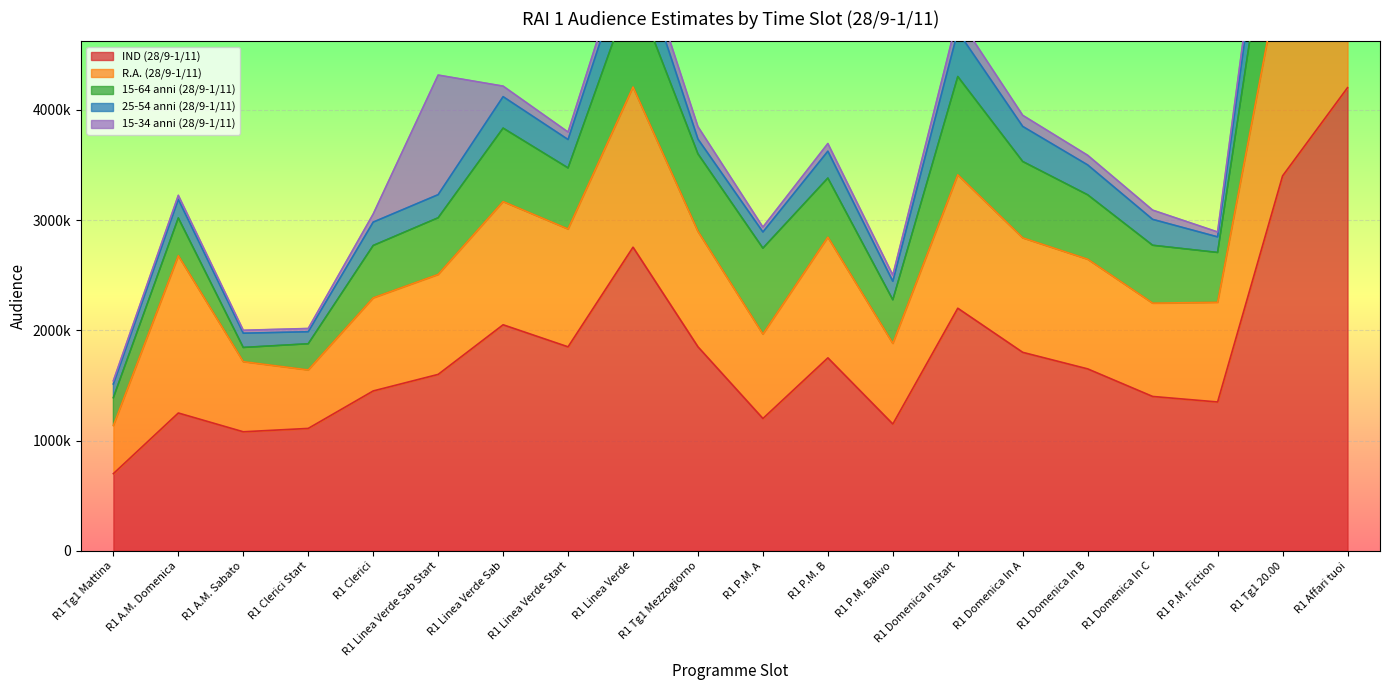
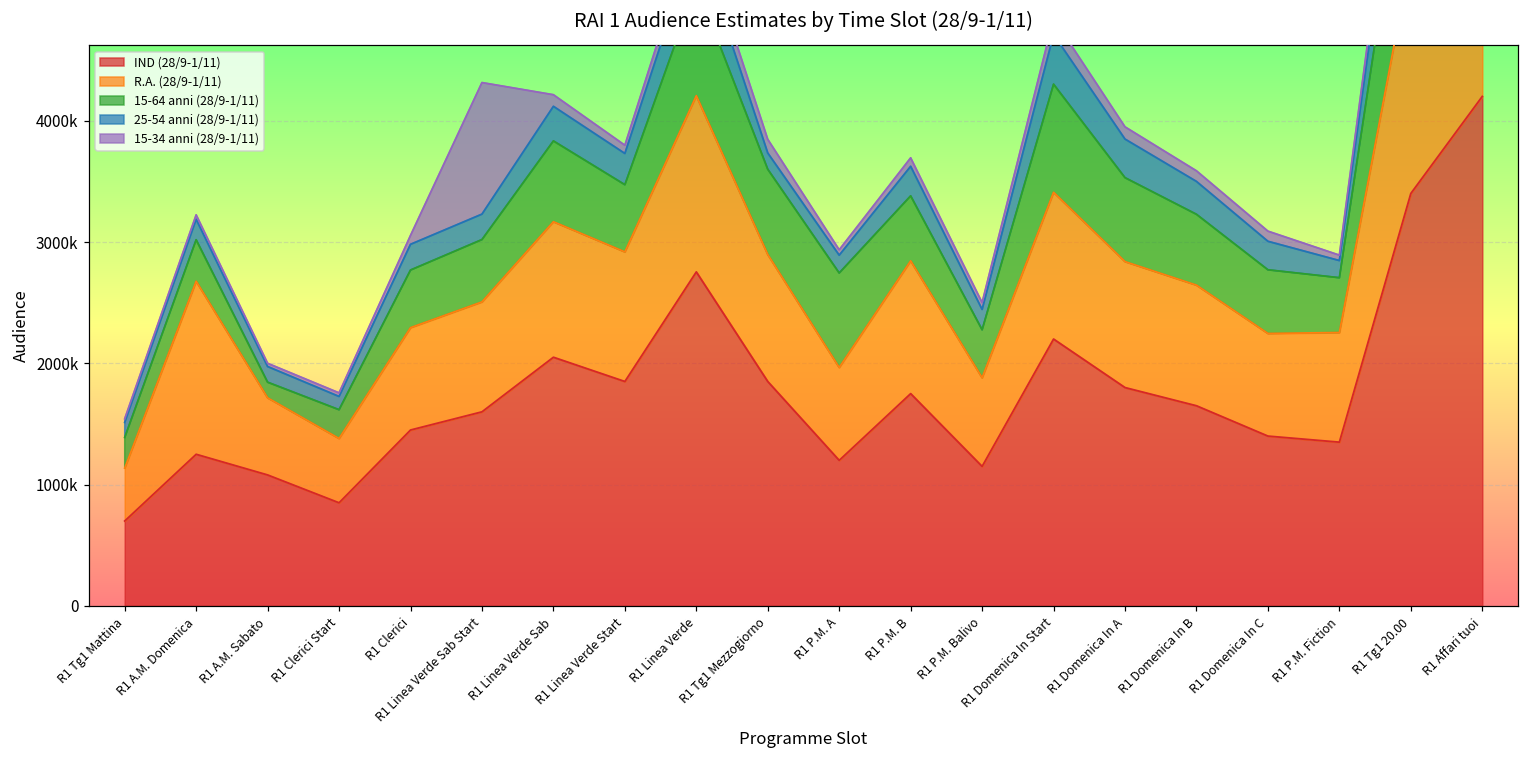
IND (28/9-1/11), R1 Clerici Start: 1110000 -> 850000
